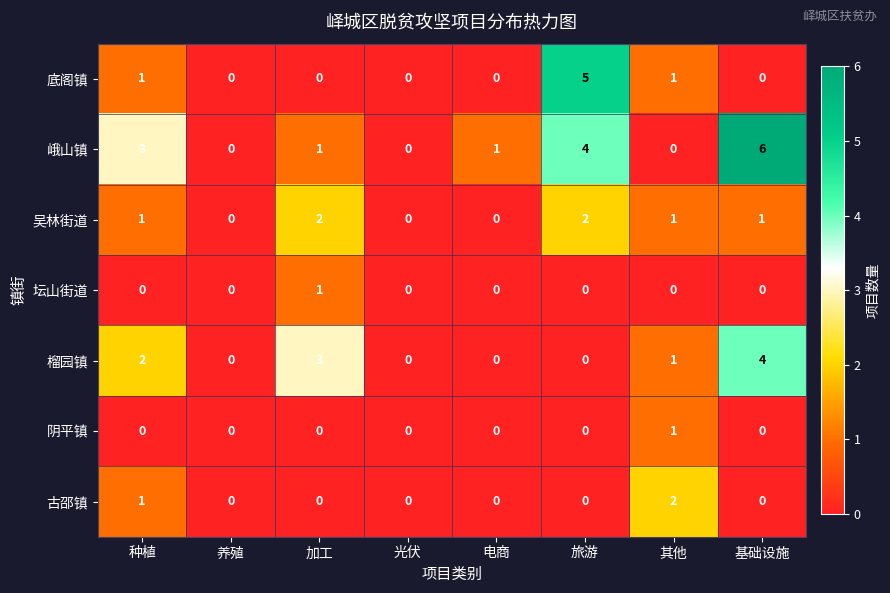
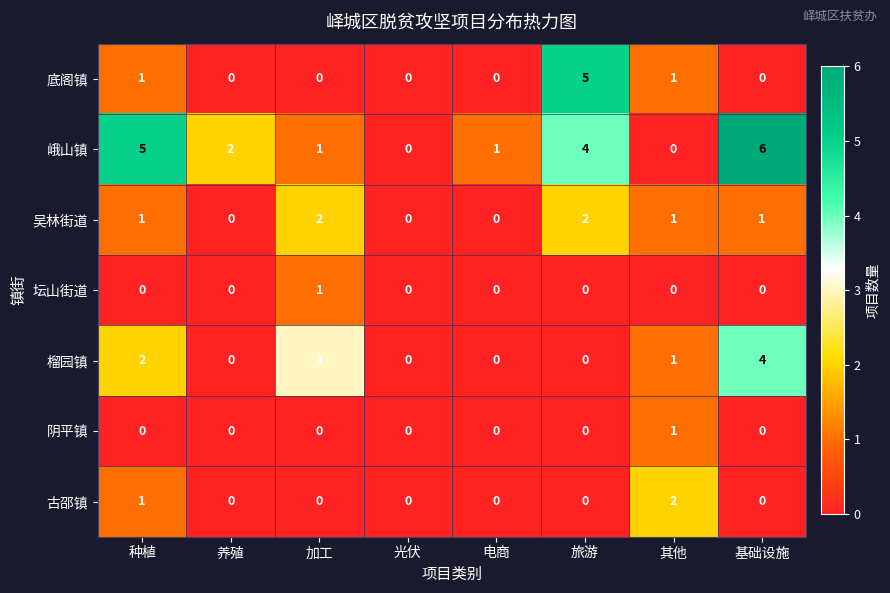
峨山镇, 种植: 3 -> 5
峨山镇, 养殖: 0 -> 2
